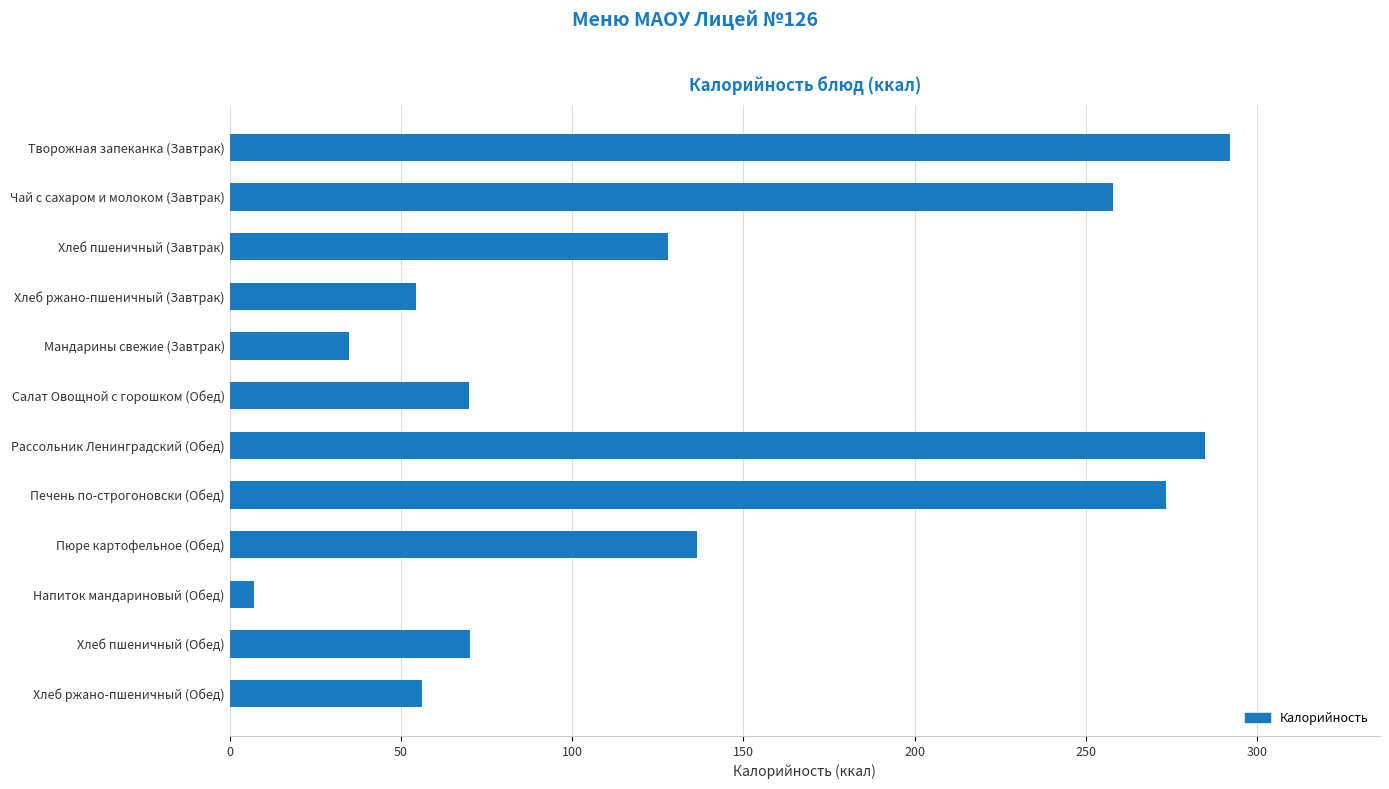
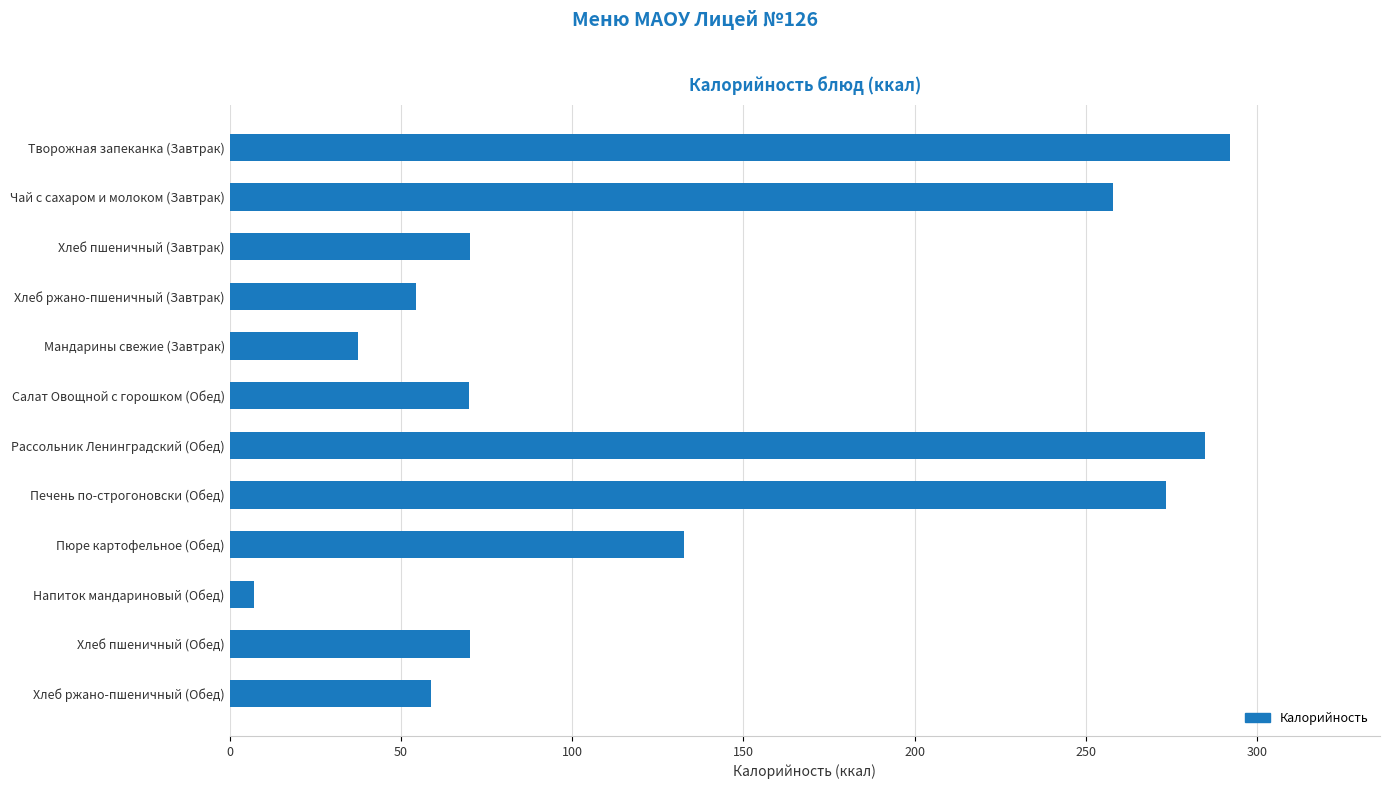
Хлеб пшеничный (Завтрак): 128 -> 70
Мандарины свежие (Завтрак): 35 -> 38
Пюре картофельное (Обед): 137 -> 133
Хлеб ржано-пшеничный (Обед): 56 -> 59
